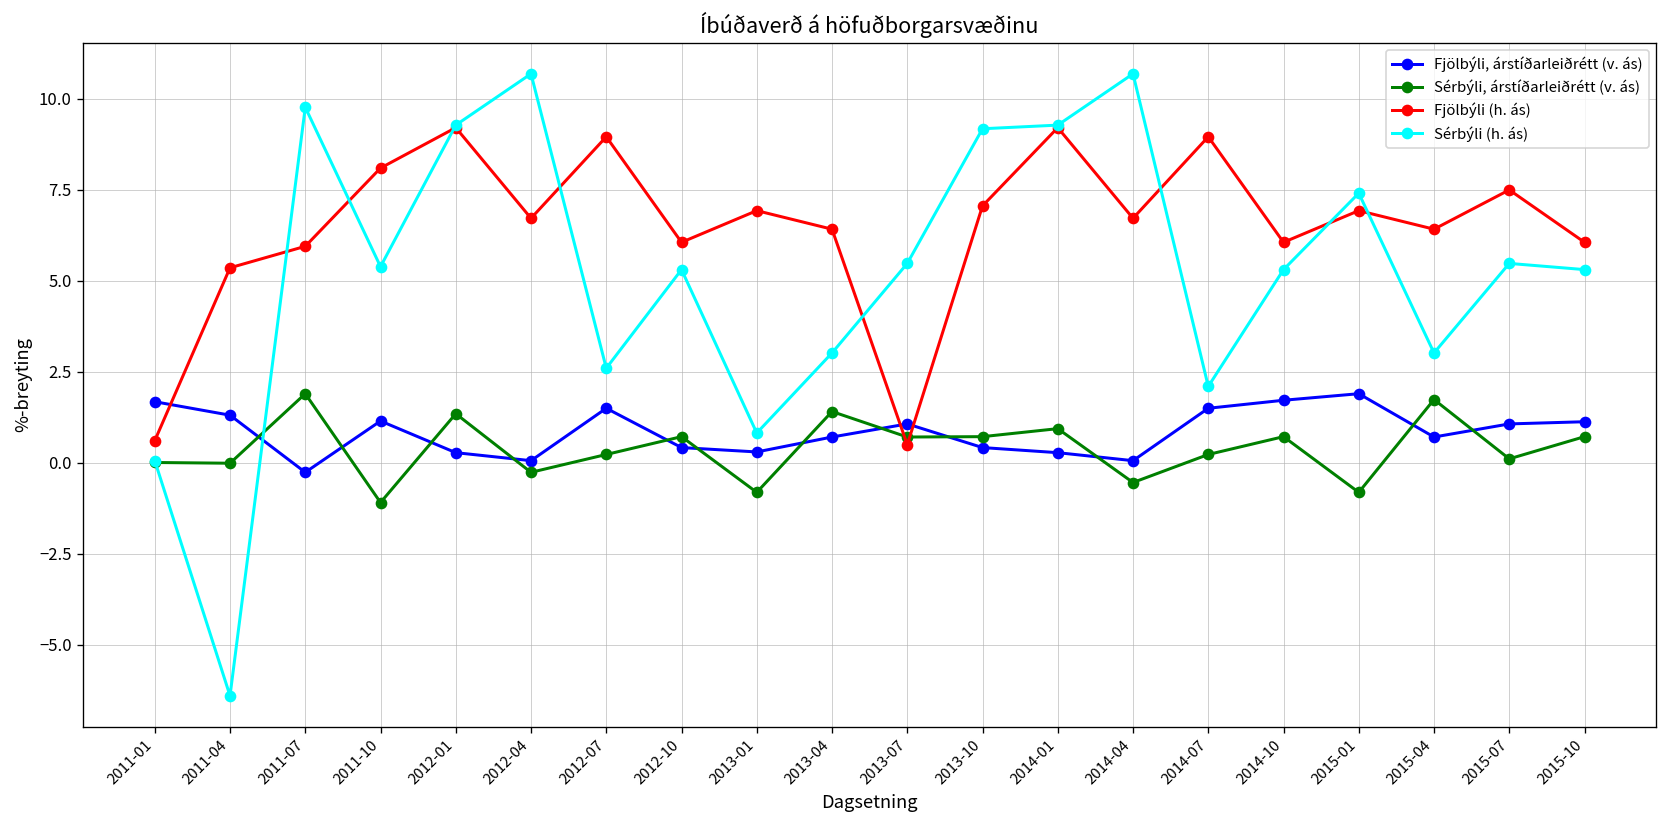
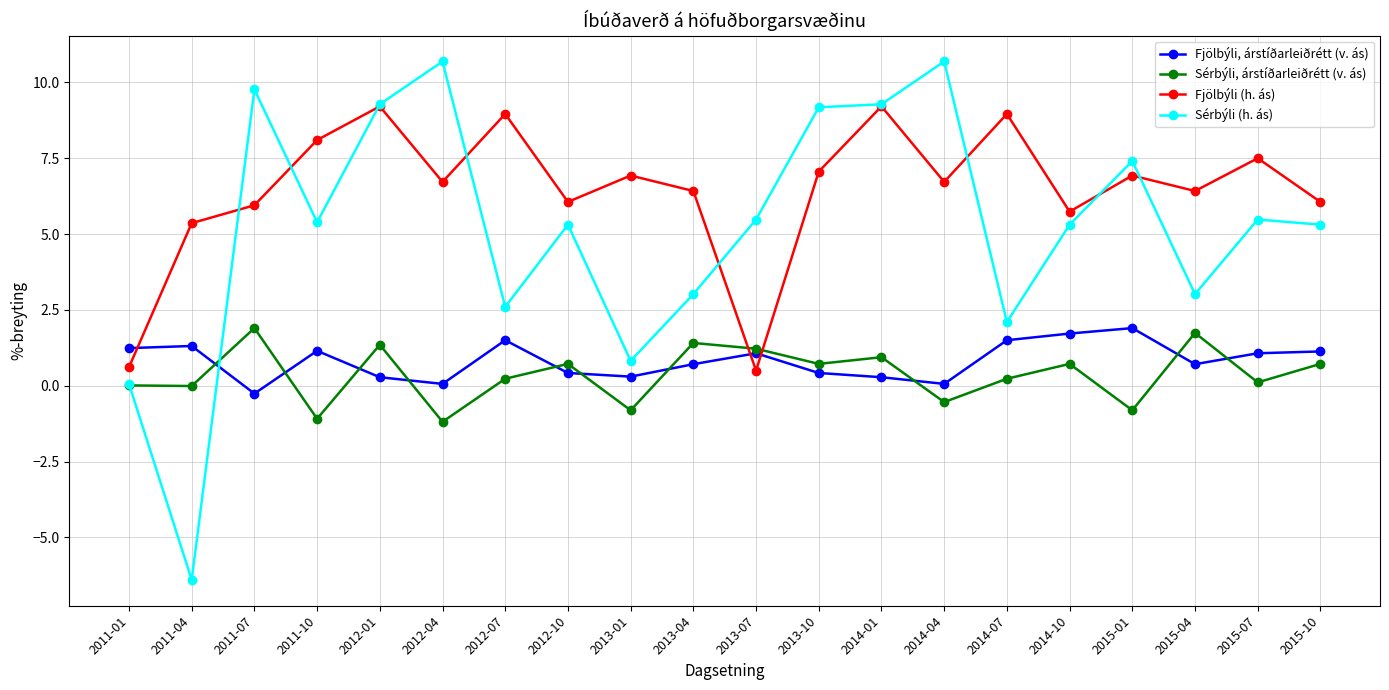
Fjölbýli, árstíðarleiðrétt (v. ás), 2011-01: 1.7 -> 1.2
Sérbýli, árstíðarleiðrétt (v. ás), 2012-04: -0.3 -> -1.2
Sérbýli, árstíðarleiðrétt (v. ás), 2013-07: 0.7 -> 1.2
Fjölbýli (h. ás), 2014-10: 6.1 -> 5.7
